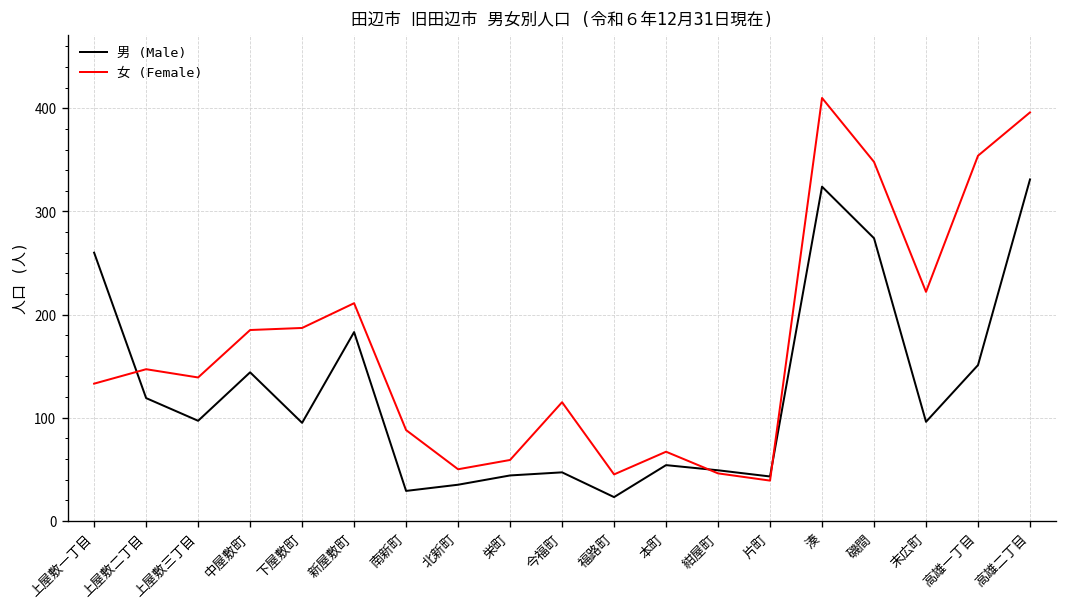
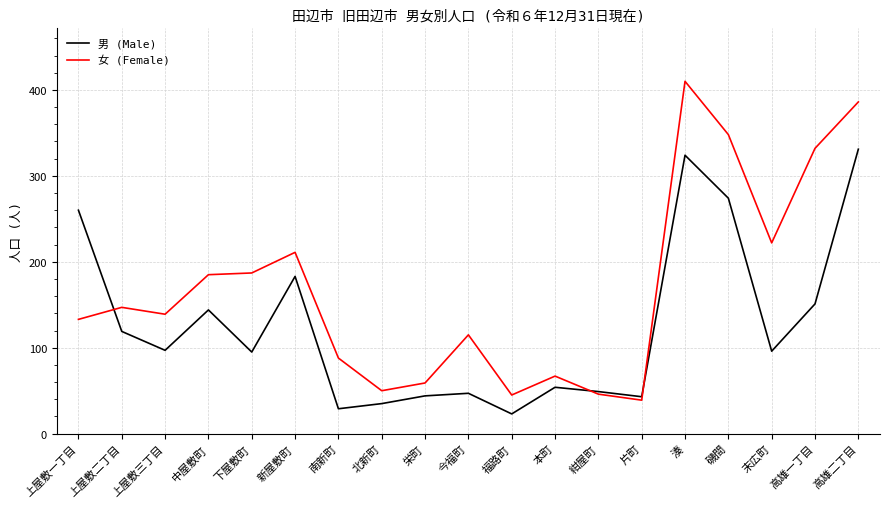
女 (Female), 高雄一丁目: 350 -> 330
女 (Female), 高雄二丁目: 400 -> 390
